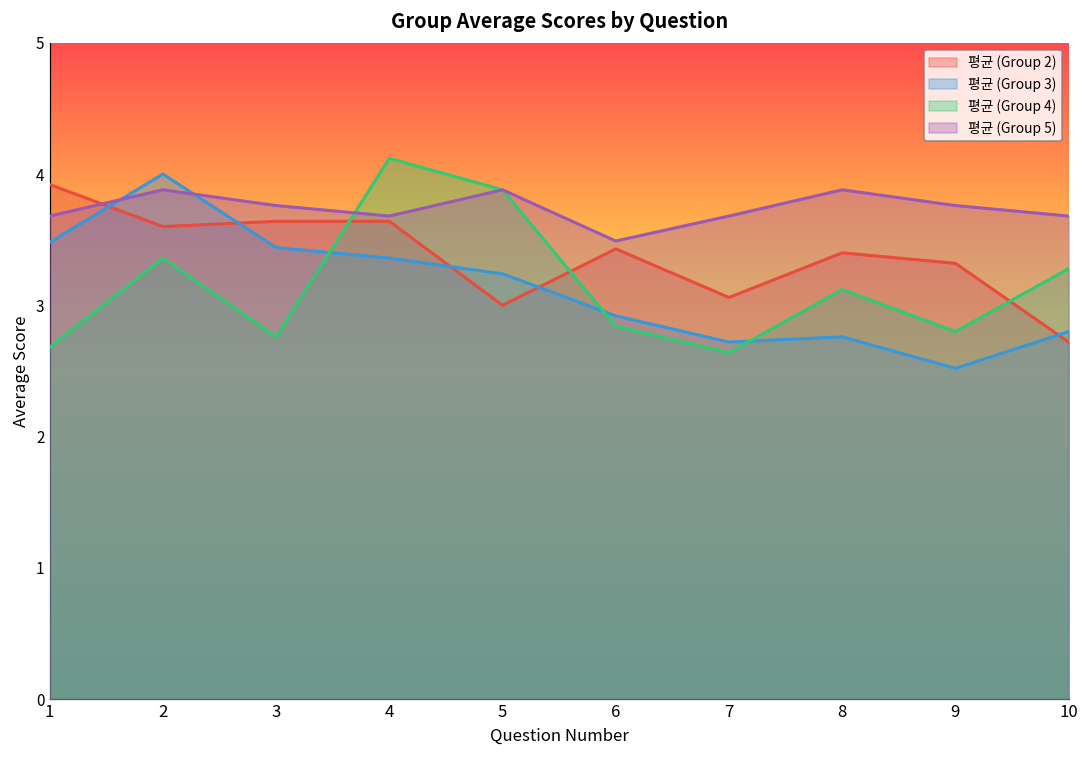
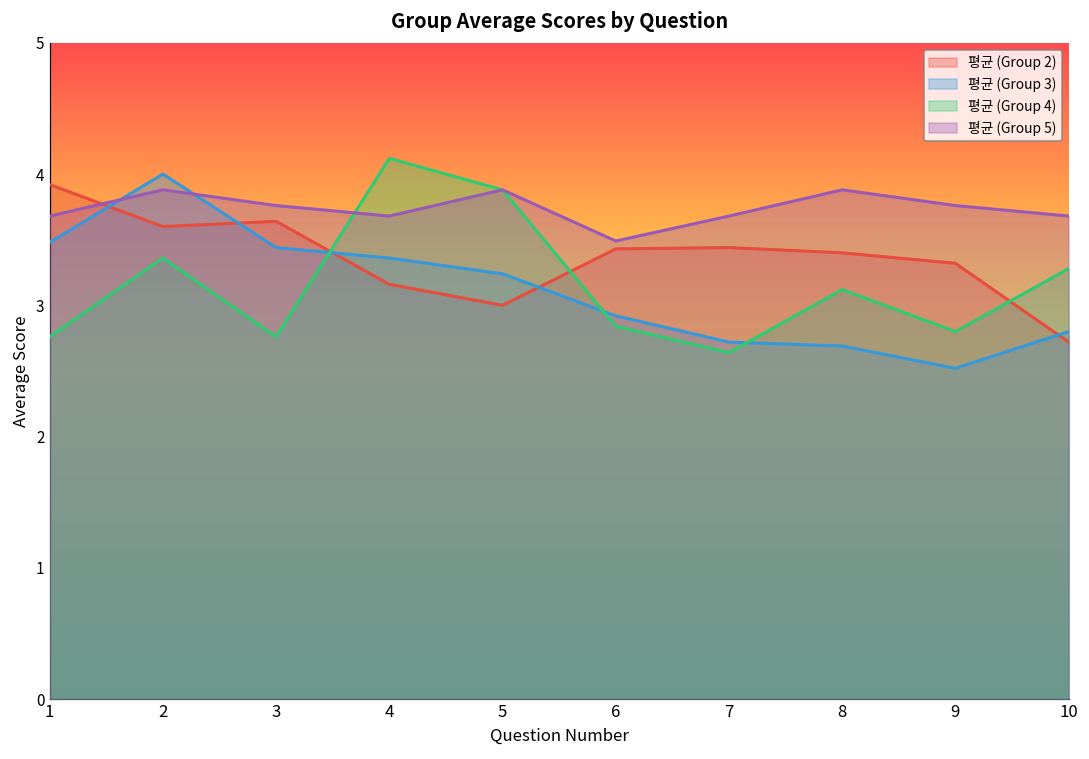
평균 (Group 4), 1: 2.68 -> 2.76
평균 (Group 2), 4: 3.64 -> 3.16
평균 (Group 2), 7: 3.06 -> 3.44
평균 (Group 3), 8: 2.76 -> 2.69
